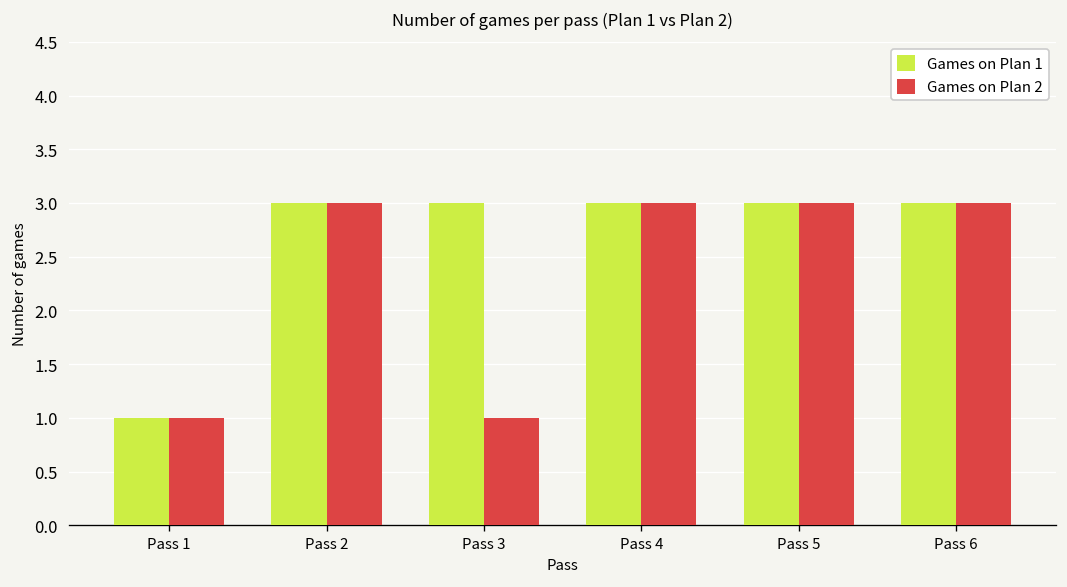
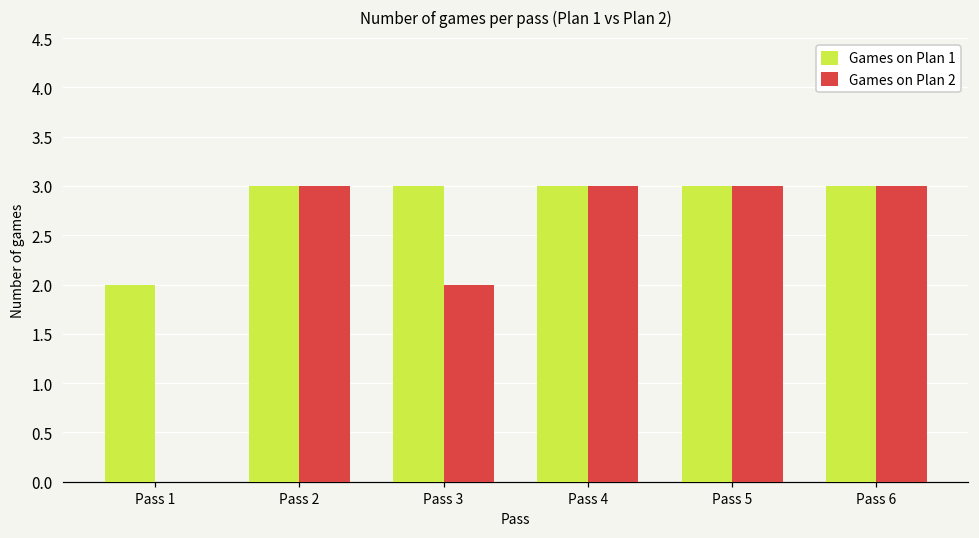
Games on Plan 1, Pass 1: 1 -> 2
Games on Plan 2, Pass 1: 1 -> 0
Games on Plan 2, Pass 3: 1 -> 2
